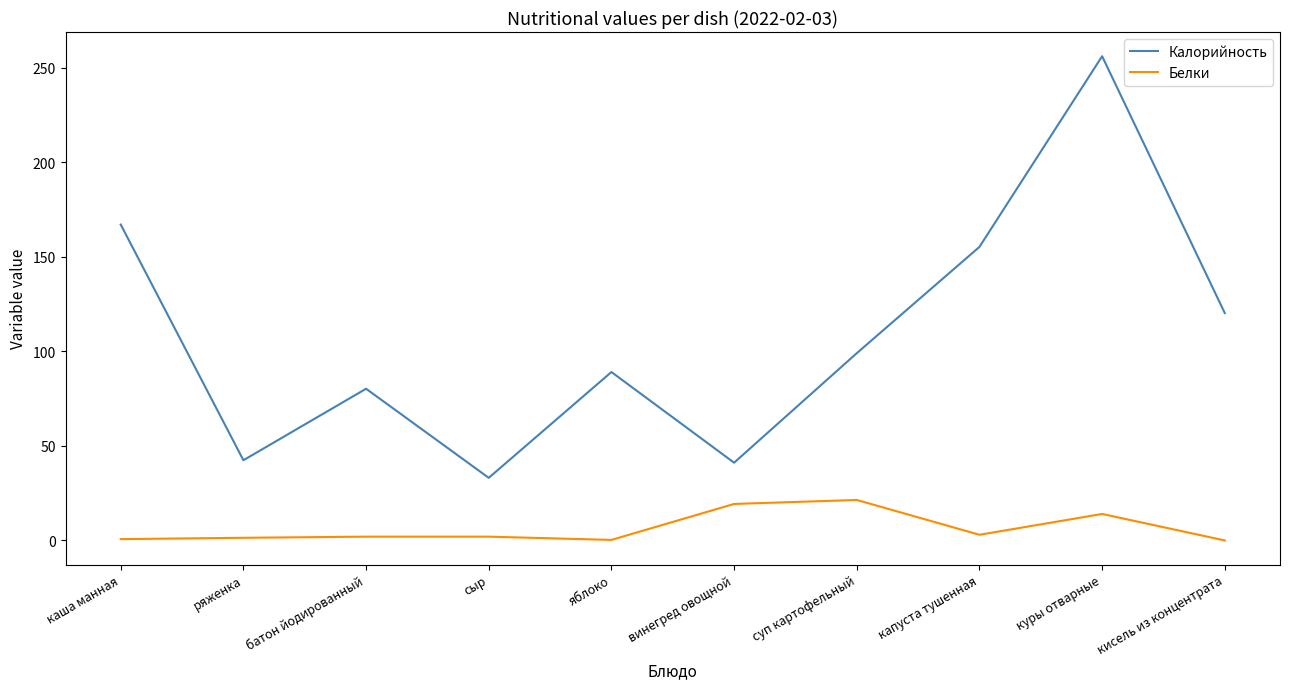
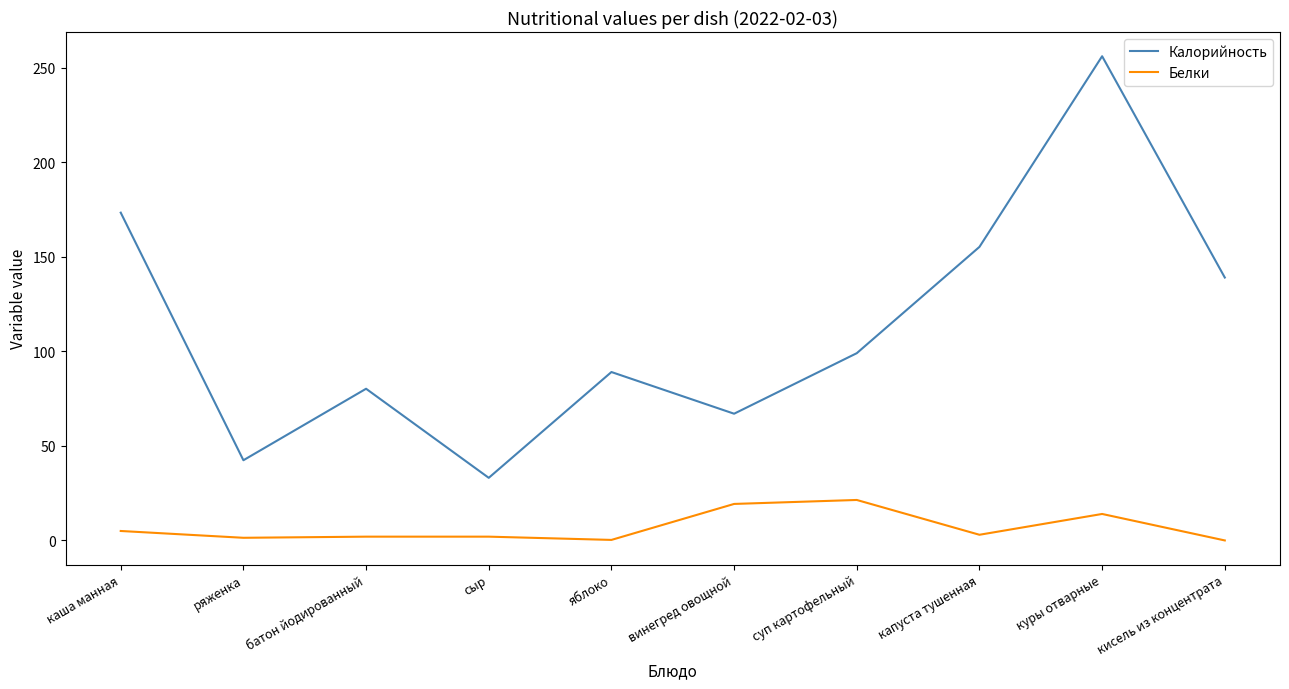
Калорийность, каша манная: 167 -> 173
Белки, каша манная: 1 -> 5
Калорийность, винегред овощной: 41 -> 67
Калорийность, кисель из концентрата: 120 -> 139
